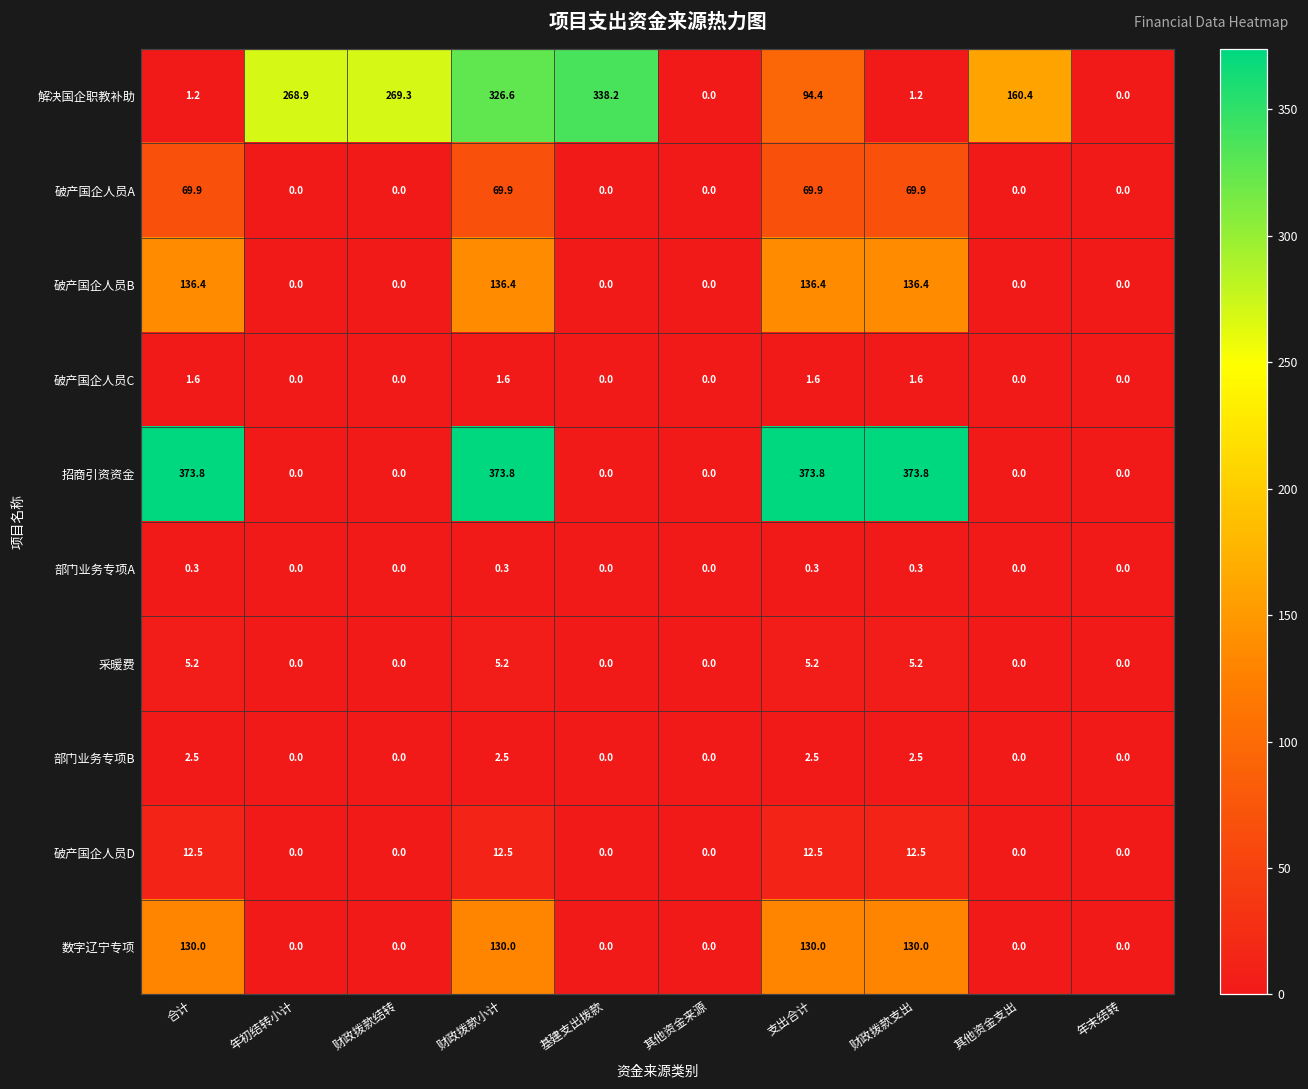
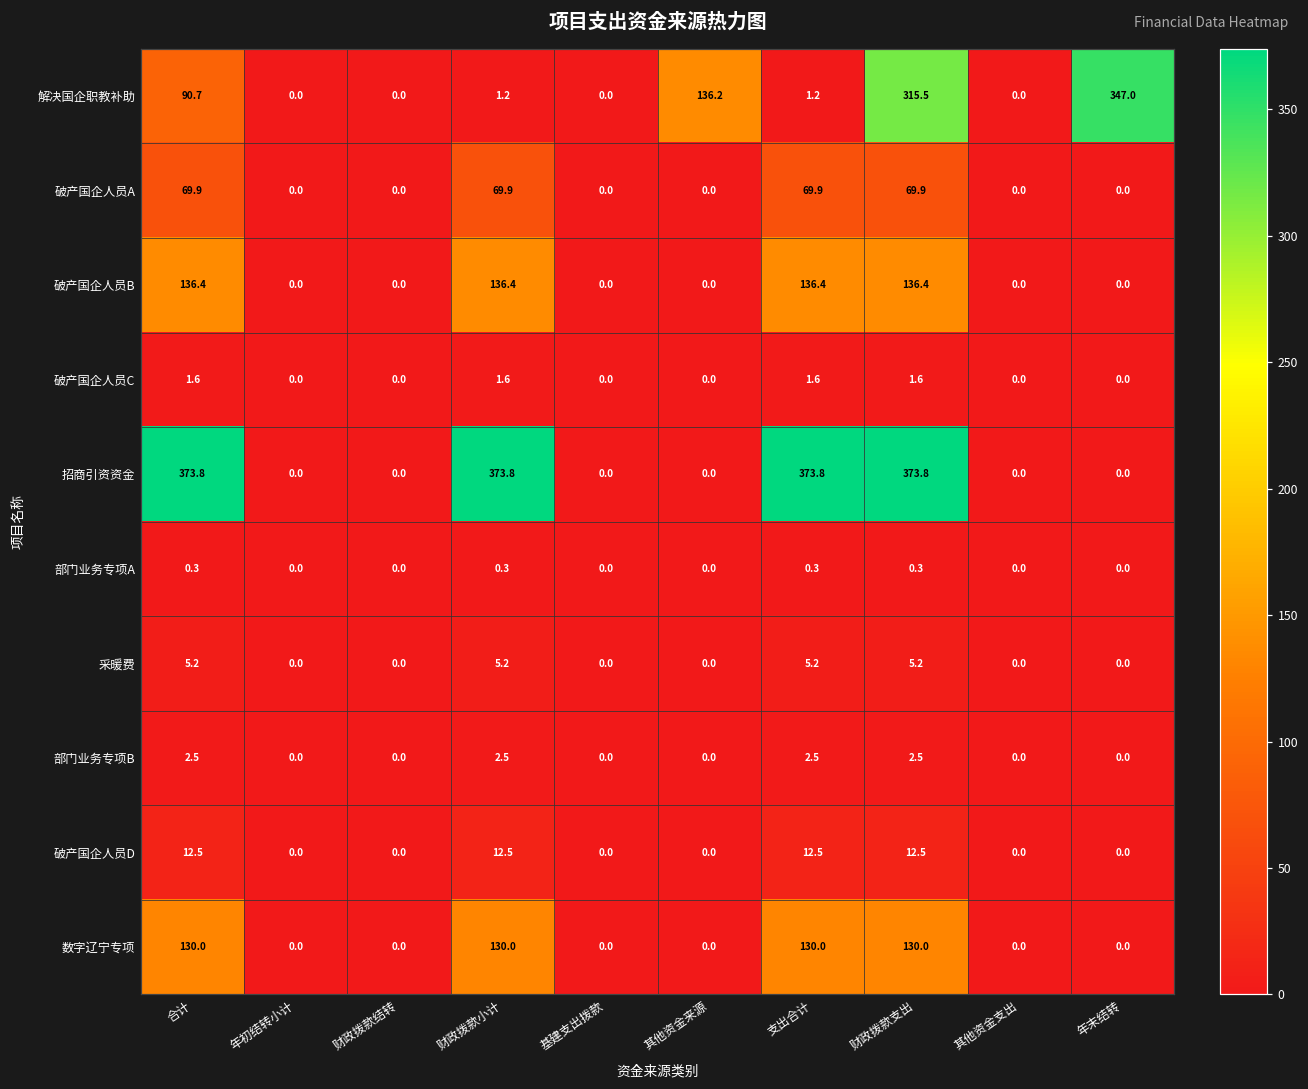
解决国企职教补助, 合计: 1.2 -> 90.7
解决国企职教补助, 年初结转小计: 268.9 -> 0.0
解决国企职教补助, 财政拨款结转: 269.3 -> 0.0
解决国企职教补助, 财政拨款小计: 326.6 -> 1.2
解决国企职教补助, 基建支出拨款: 338.2 -> 0.0
解决国企职教补助, 其他资金来源: 0.0 -> 136.2
解决国企职教补助, 支出合计: 94.4 -> 1.2
解决国企职教补助, 财政拨款支出: 1.2 -> 315.5
解决国企职教补助, 其他资金支出: 160.4 -> 0.0
解决国企职教补助, 年末结转: 0.0 -> 347.0
